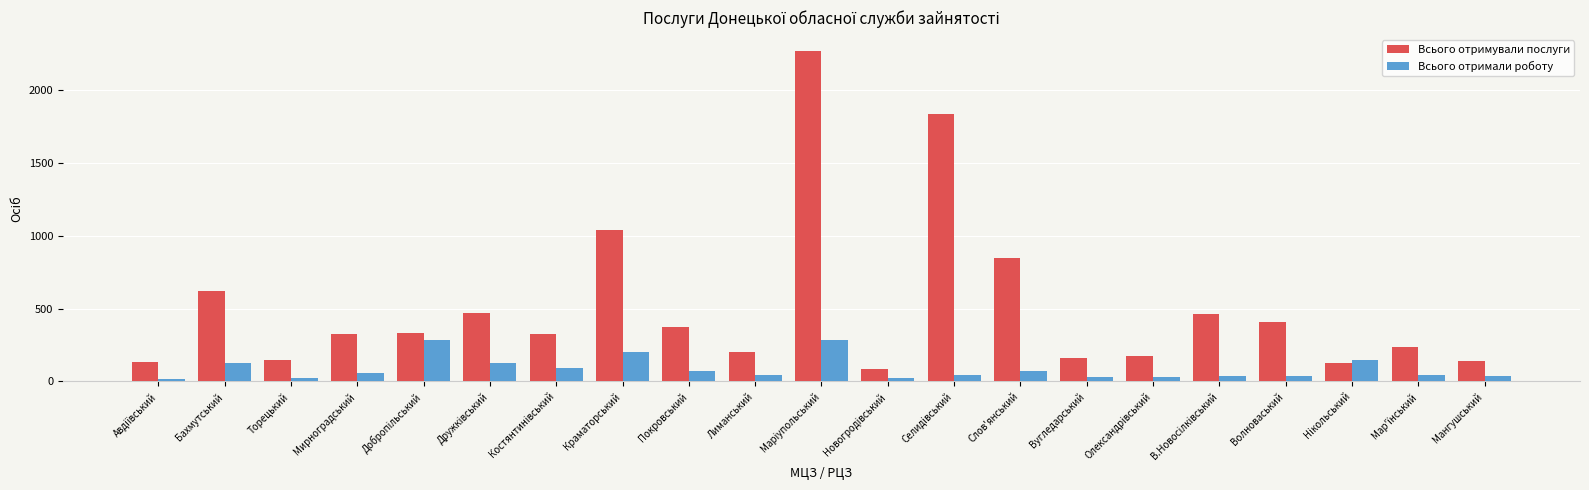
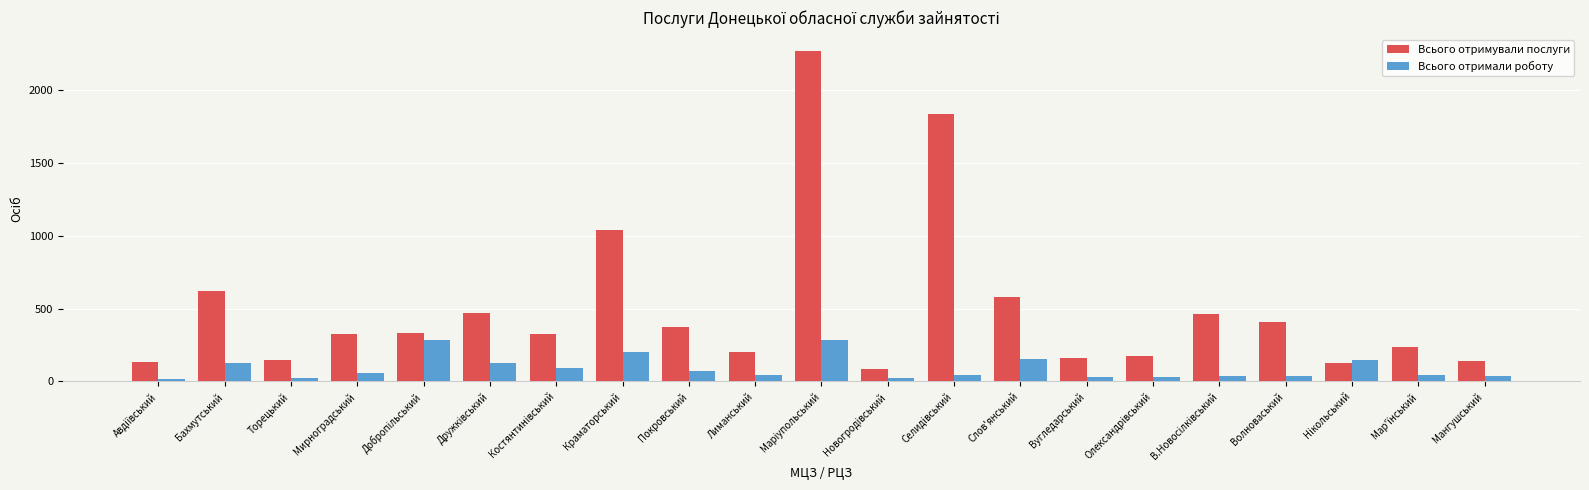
Всього отримували послуги, Слов'янський: 850 -> 580
Всього отримали роботу, Слов'янський: 80 -> 160
